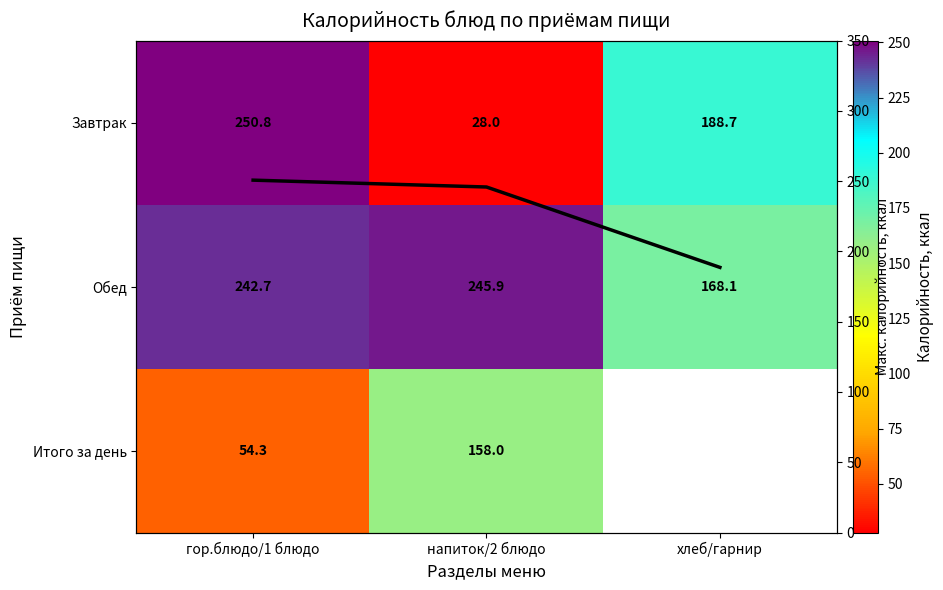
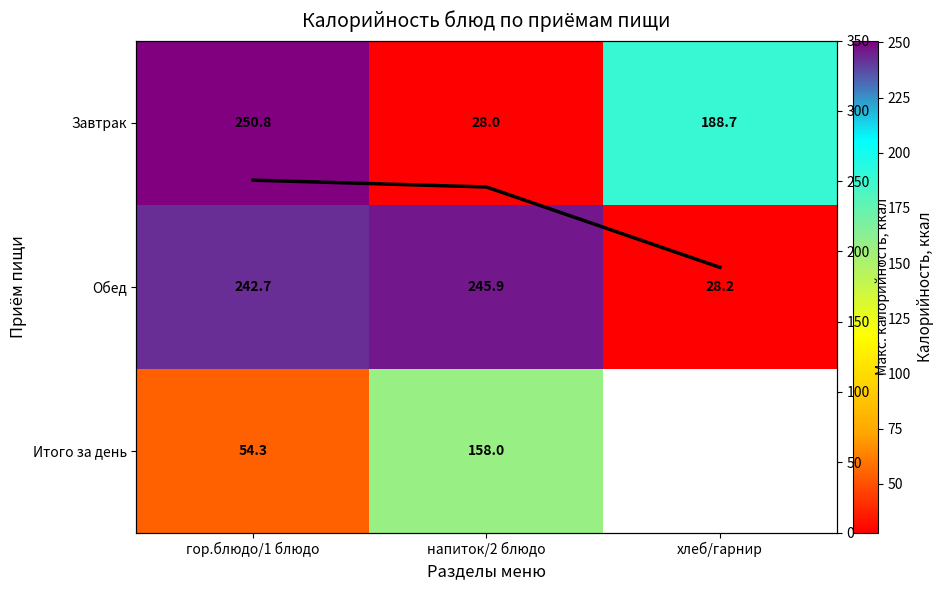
Обед, хлеб/гарнир: 168.1 -> 28.2
